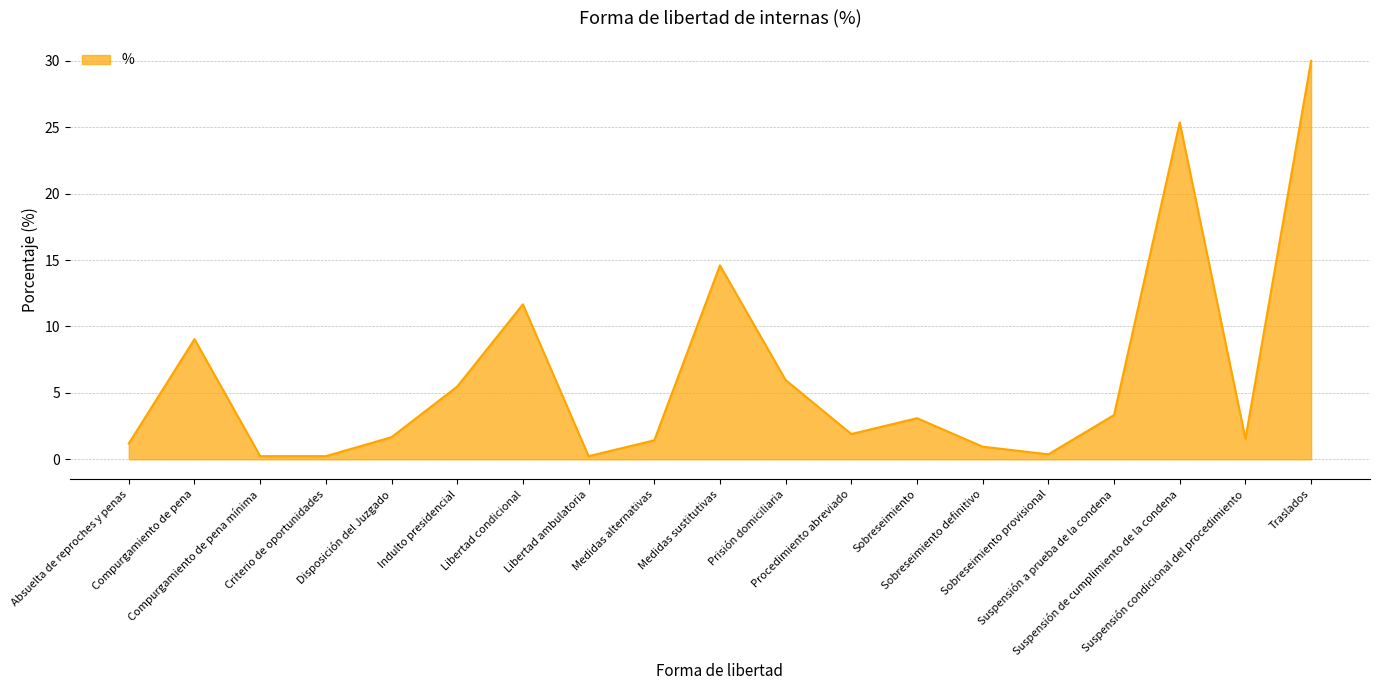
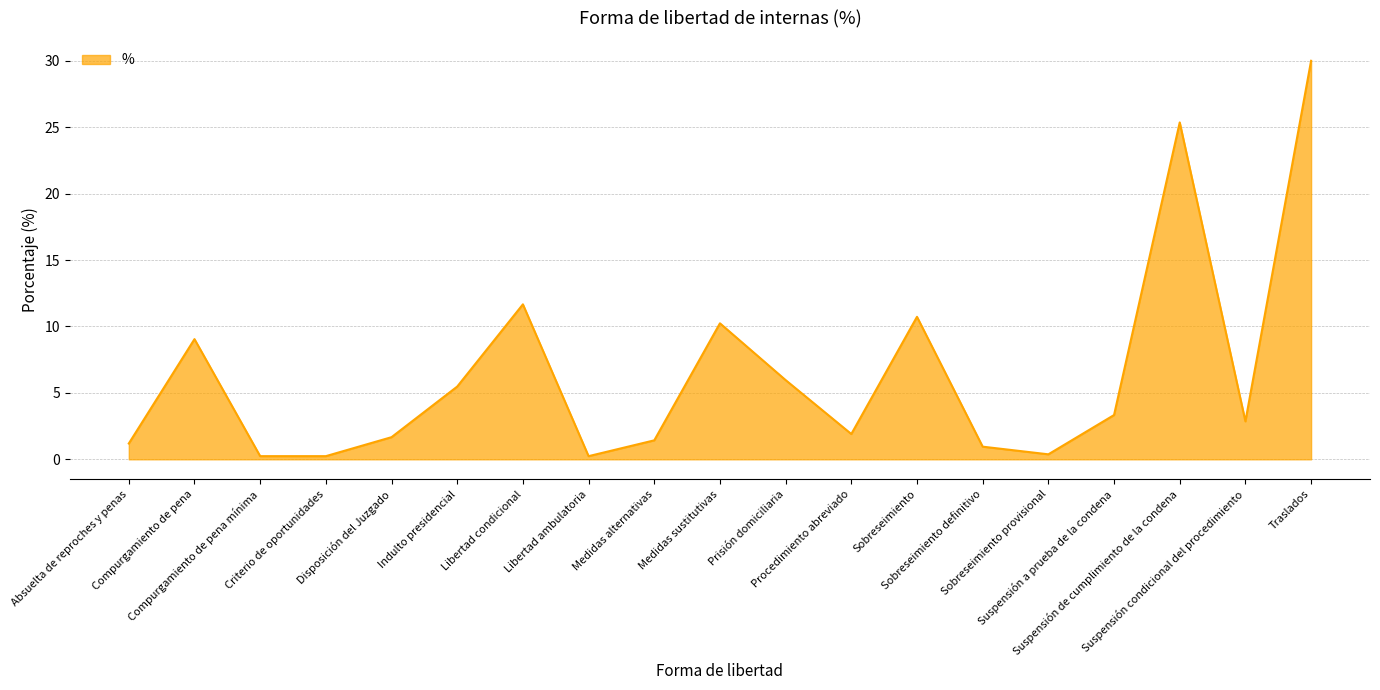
Medidas sustitutivas: 14.6 -> 10.2
Sobreseimiento: 3.1 -> 10.7
Suspensión condicional del procedimiento: 1.5 -> 2.9
